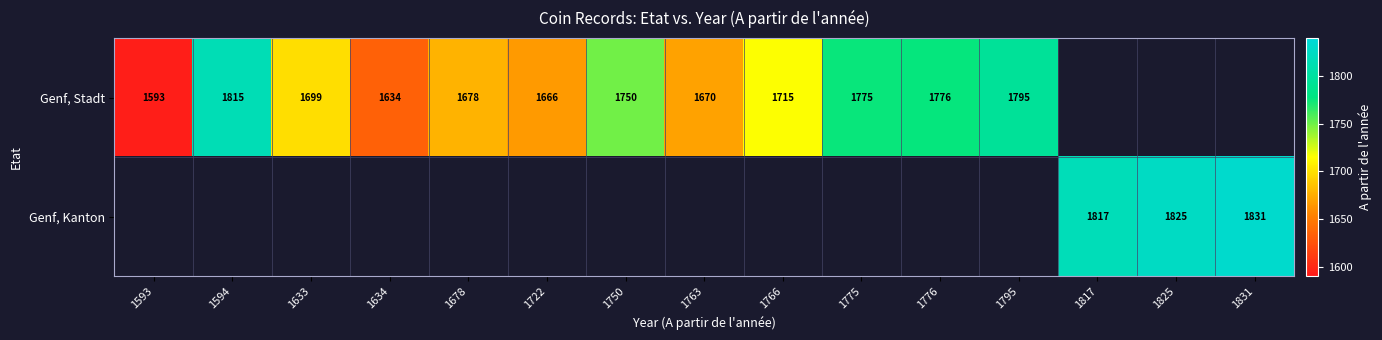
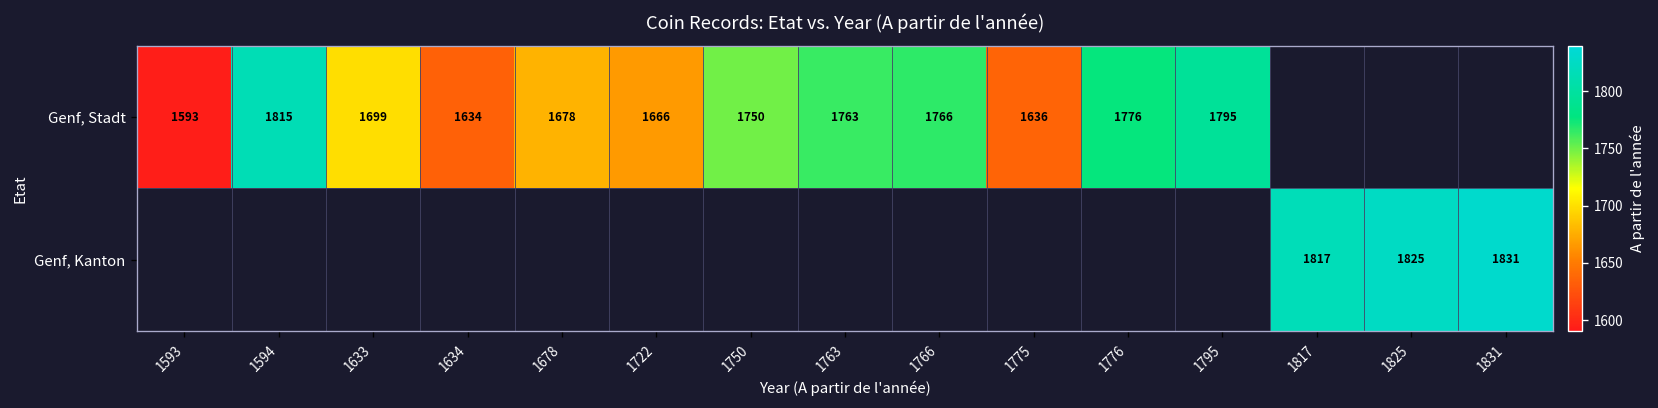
Genf, Stadt, 1763: 1670 -> 1763
Genf, Stadt, 1766: 1715 -> 1766
Genf, Stadt, 1775: 1775 -> 1636
